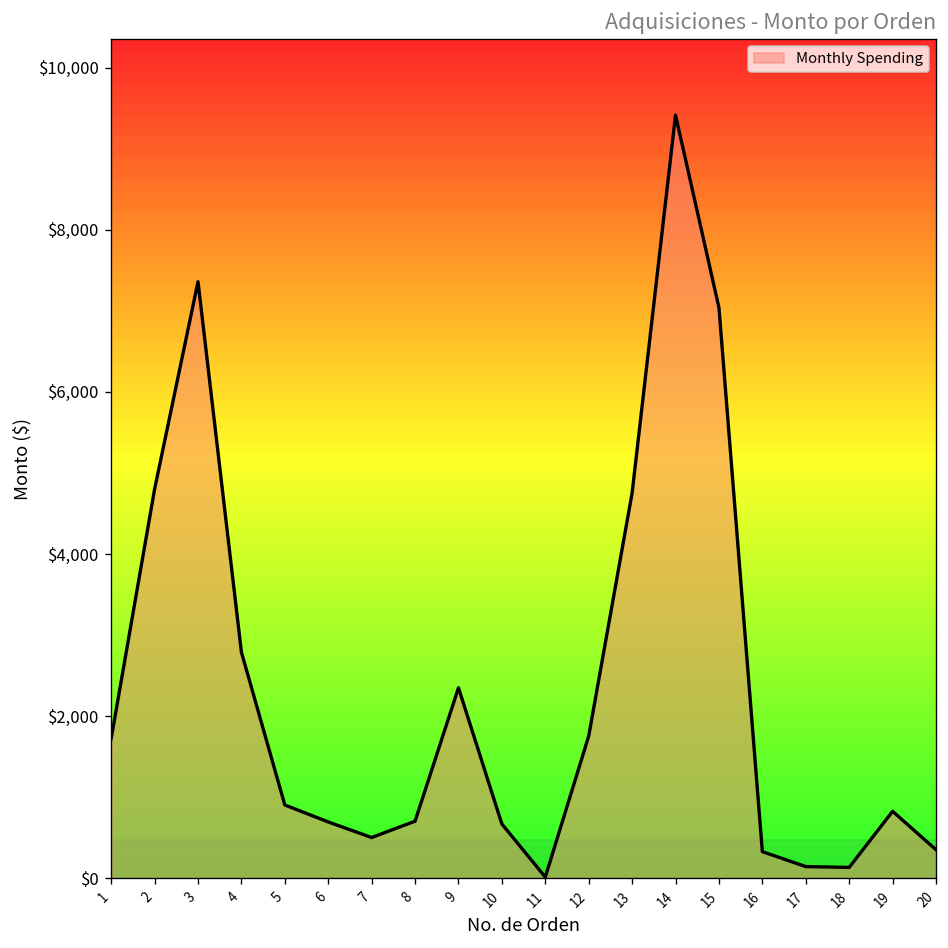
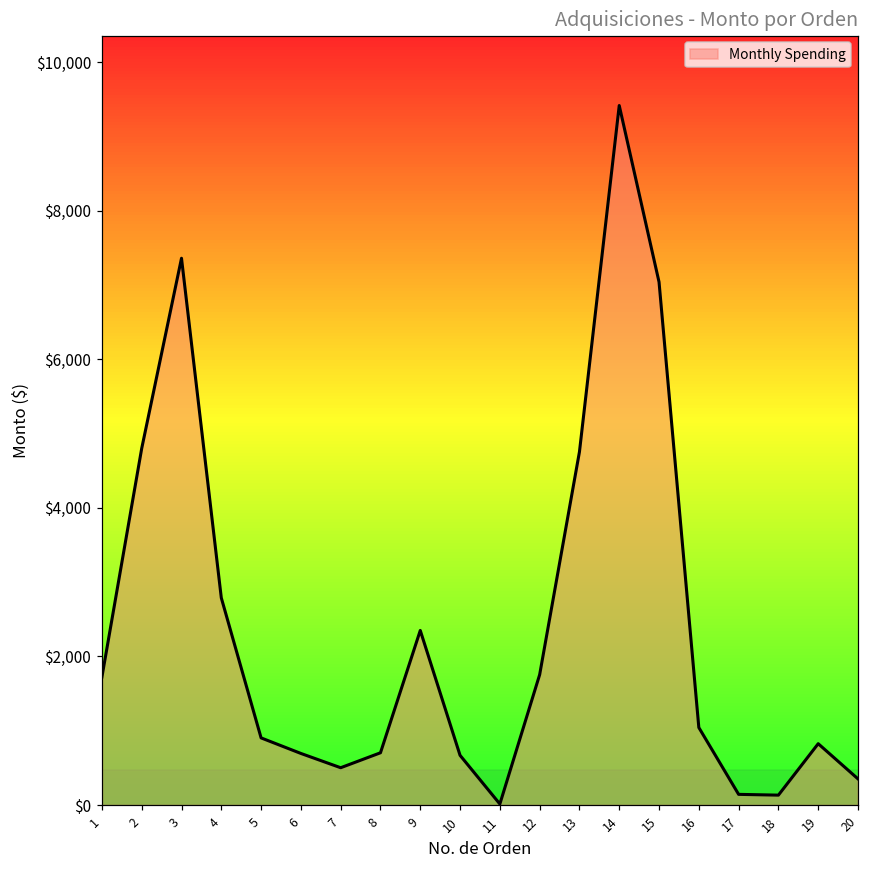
16: $300 -> $1,000
